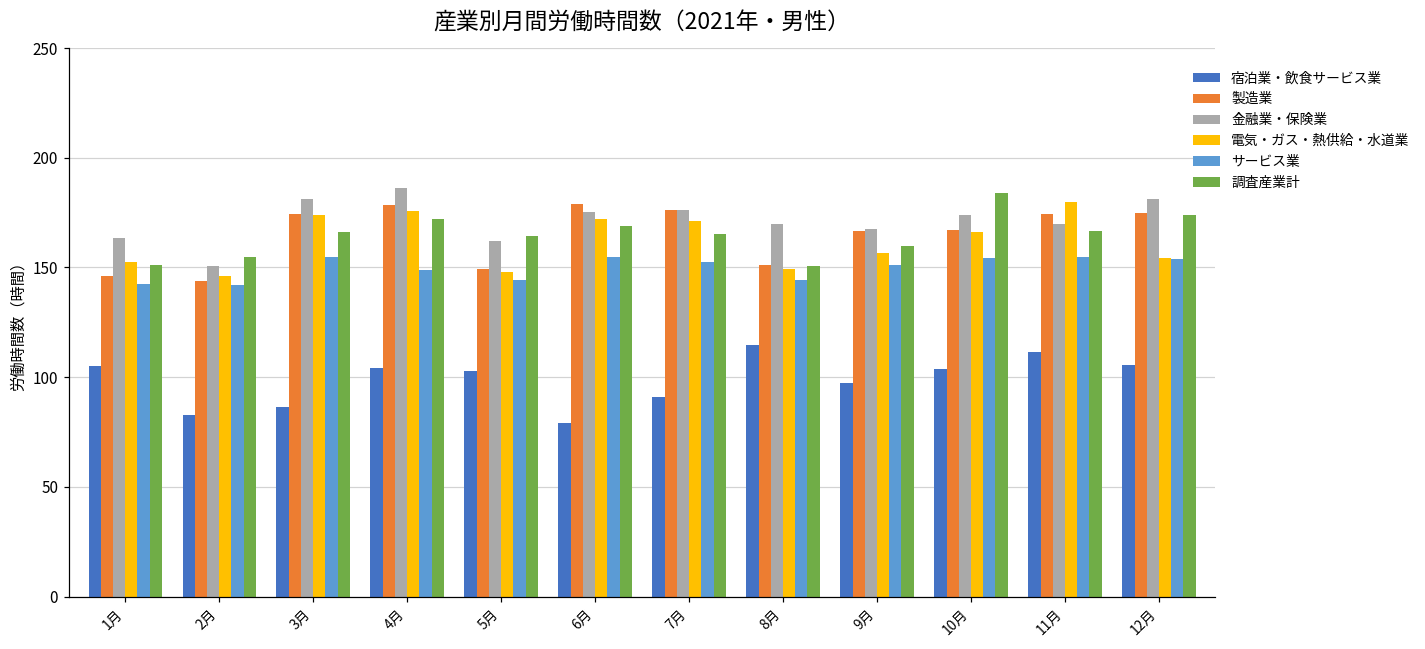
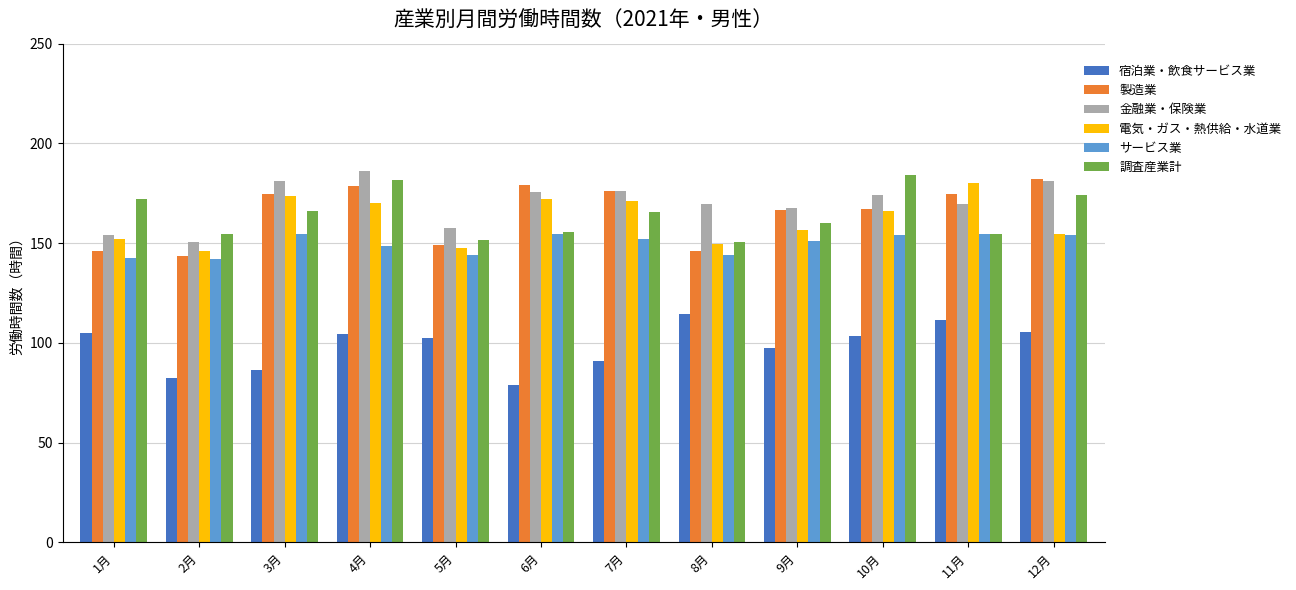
金融業・保険業, 1月: 163 -> 154
調査産業計, 1月: 151 -> 172
電気・ガス・熱供給・水道業, 4月: 176 -> 170
調査産業計, 4月: 172 -> 182
金融業・保険業, 5月: 162 -> 157
調査産業計, 5月: 164 -> 152
調査産業計, 6月: 169 -> 156
製造業, 8月: 151 -> 146
調査産業計, 11月: 166 -> 154
製造業, 12月: 175 -> 182
